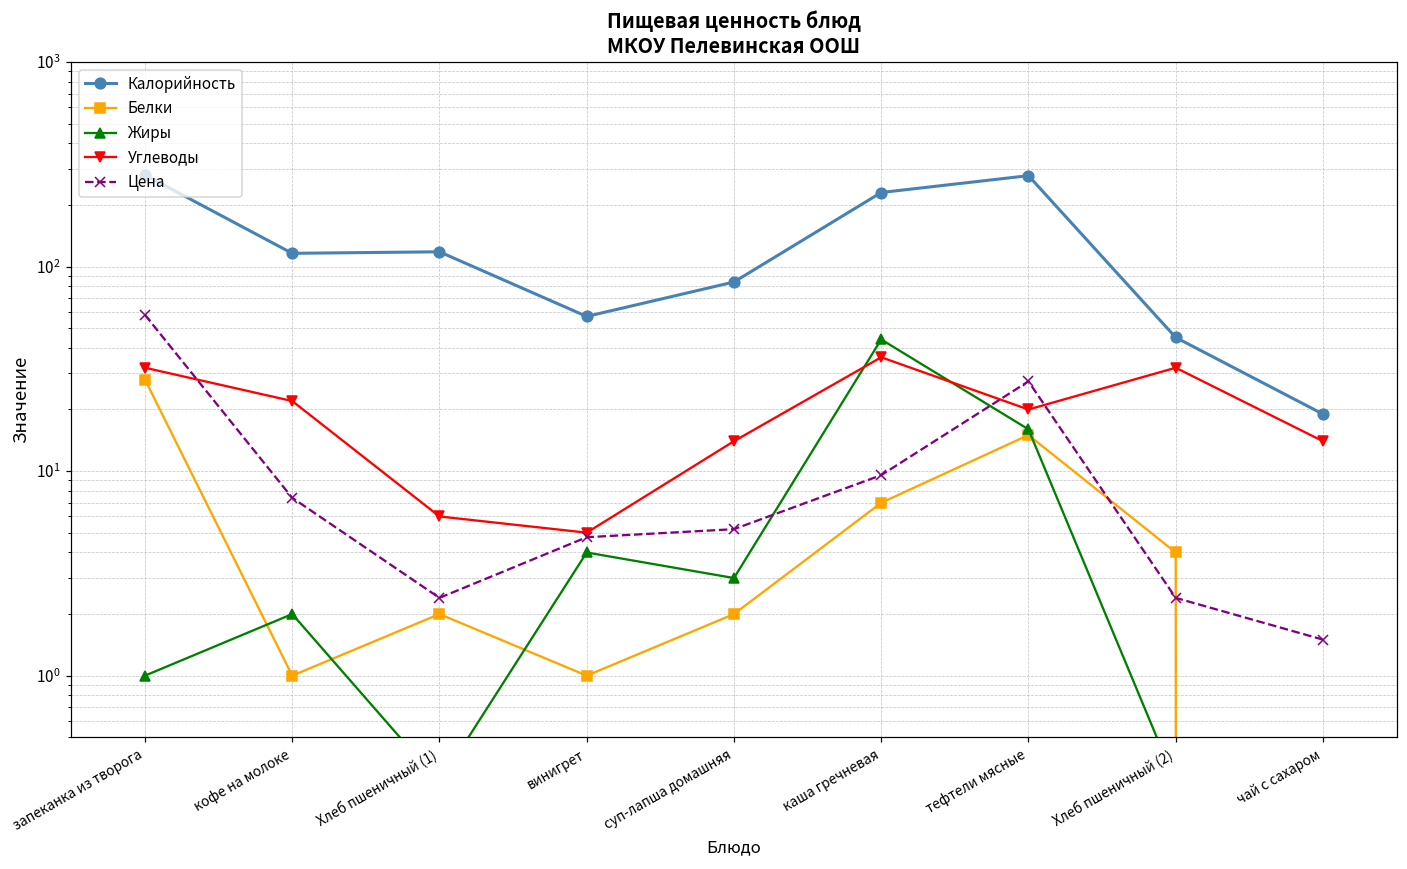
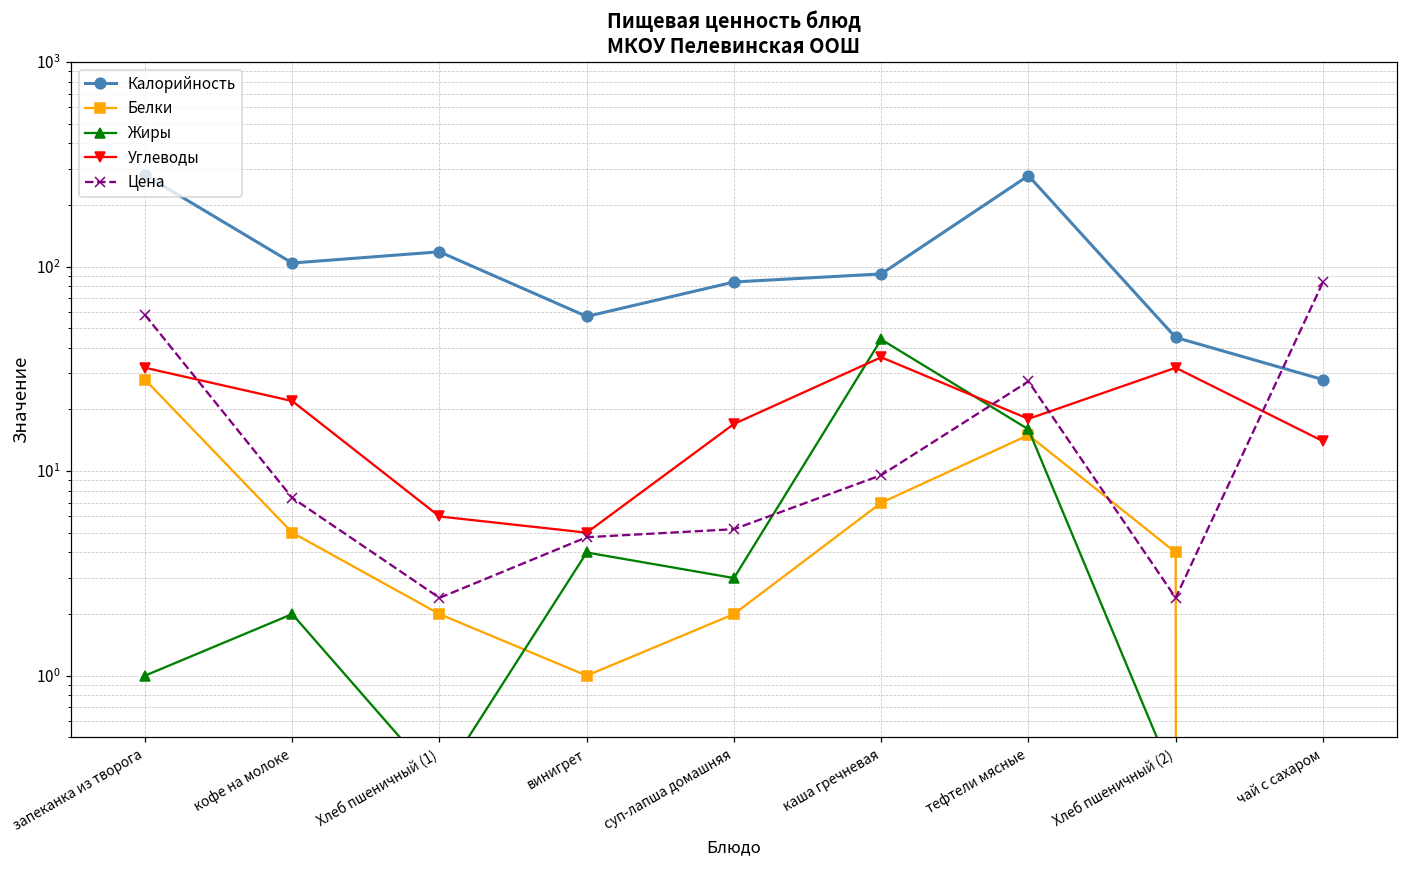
Калорийность, кофе на молоке: 120 -> 100
Белки, кофе на молоке: 1 -> 5
Углеводы, суп-лапша домашняя: 14 -> 17
Калорийность, каша гречневая: 230 -> 90
Углеводы, тефтели мясные: 20 -> 18
Калорийность, чай с сахаром: 19 -> 28
Цена, чай с сахаром: 1.5 -> 80
